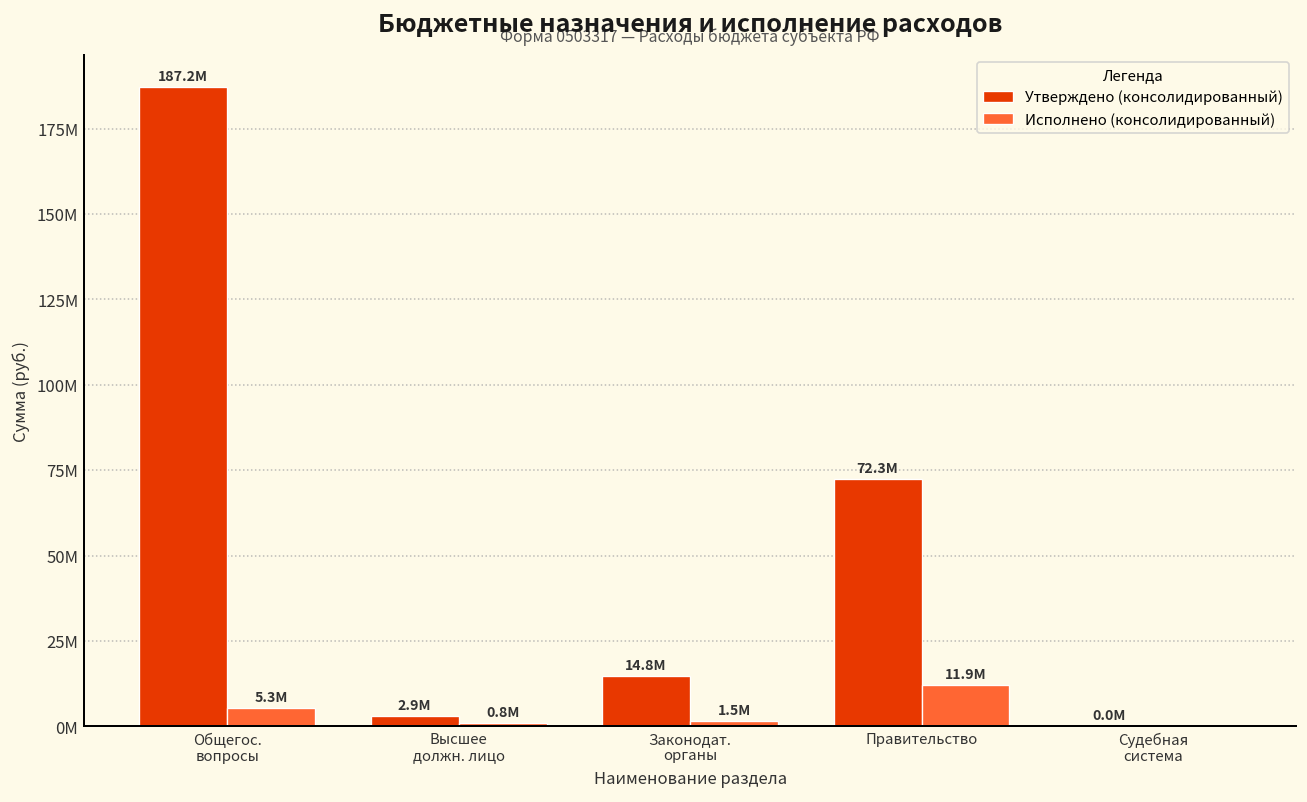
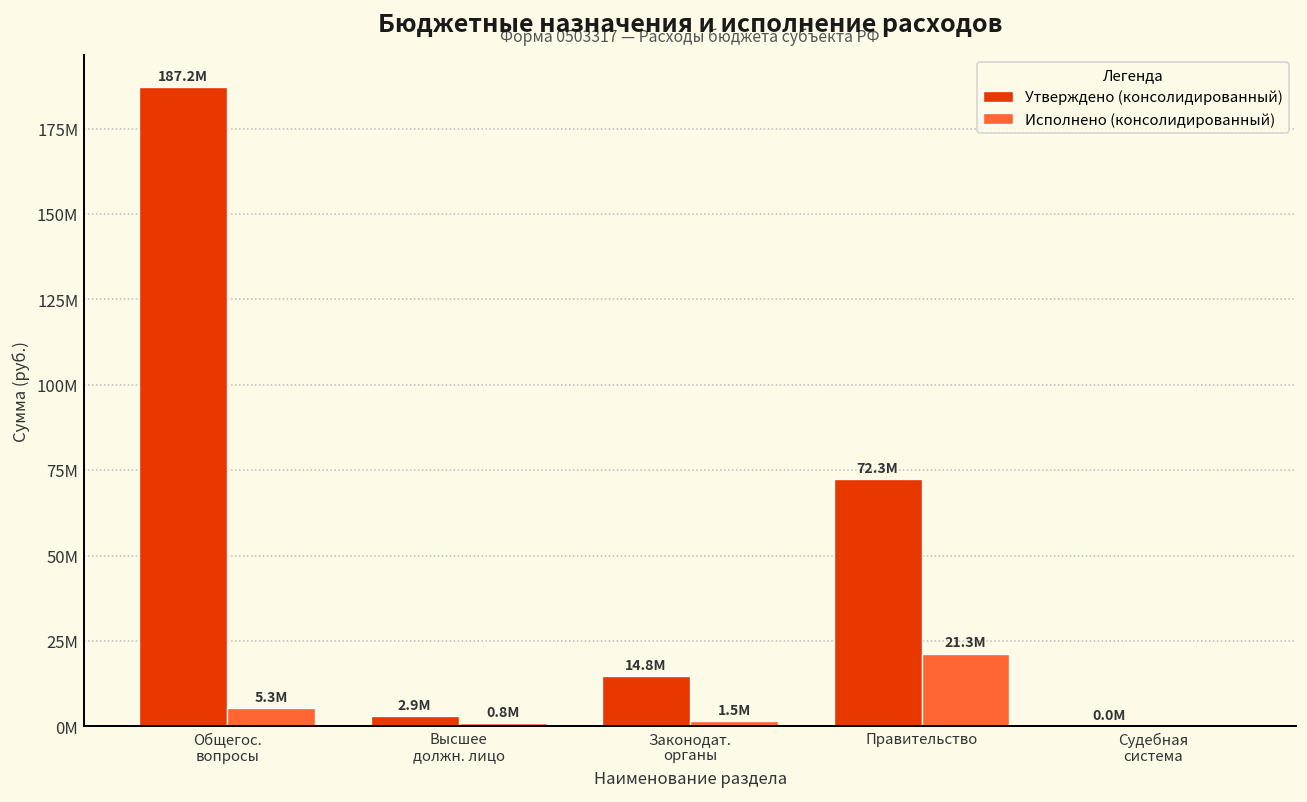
Исполнено (консолидированный), Правительство: 11.9M -> 21.3M
